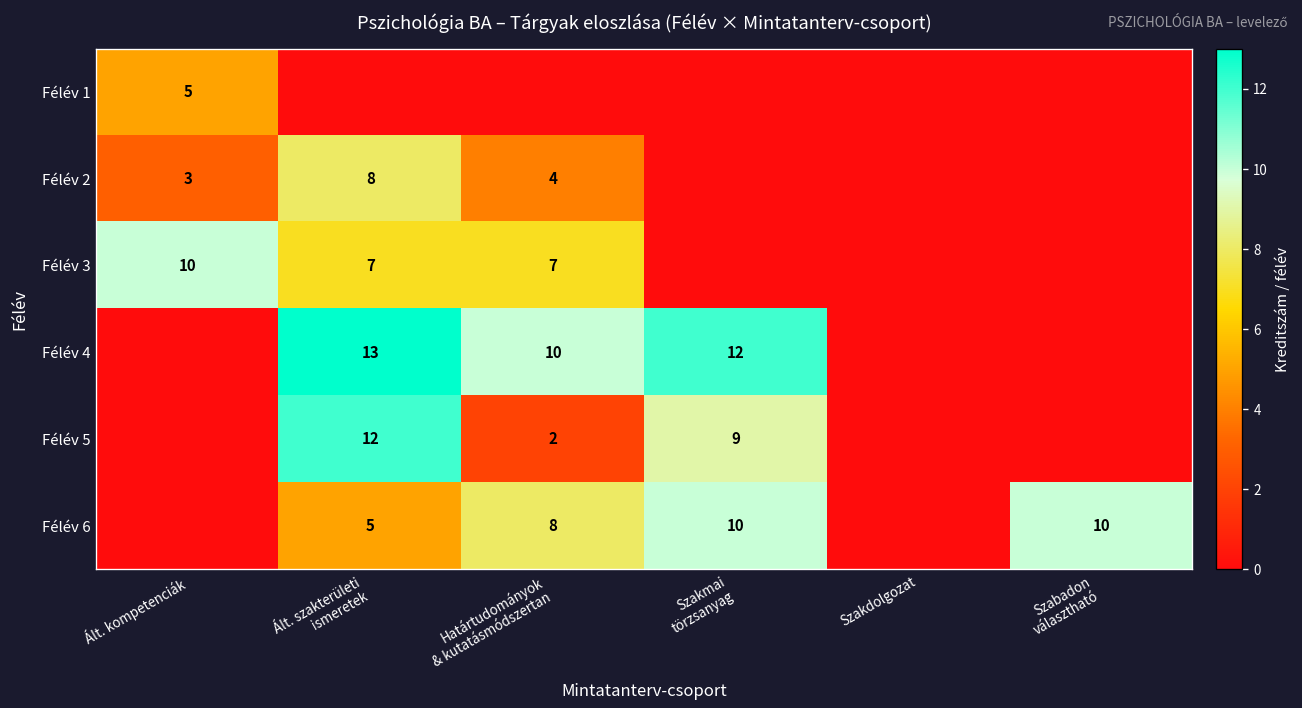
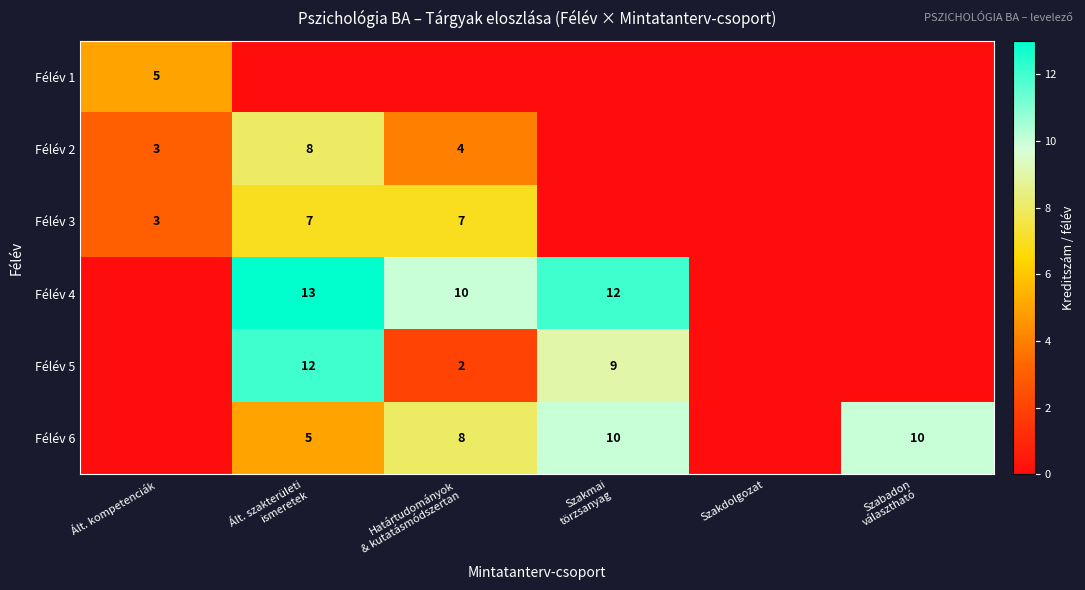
Félév 3, Ált. kompetenciák: 10 -> 3
